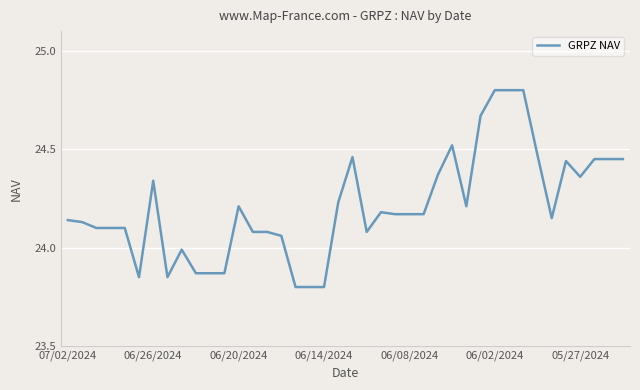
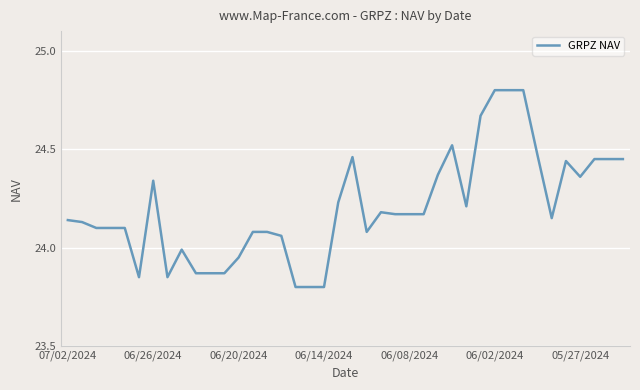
06/20/2024: 24.21 -> 23.95
